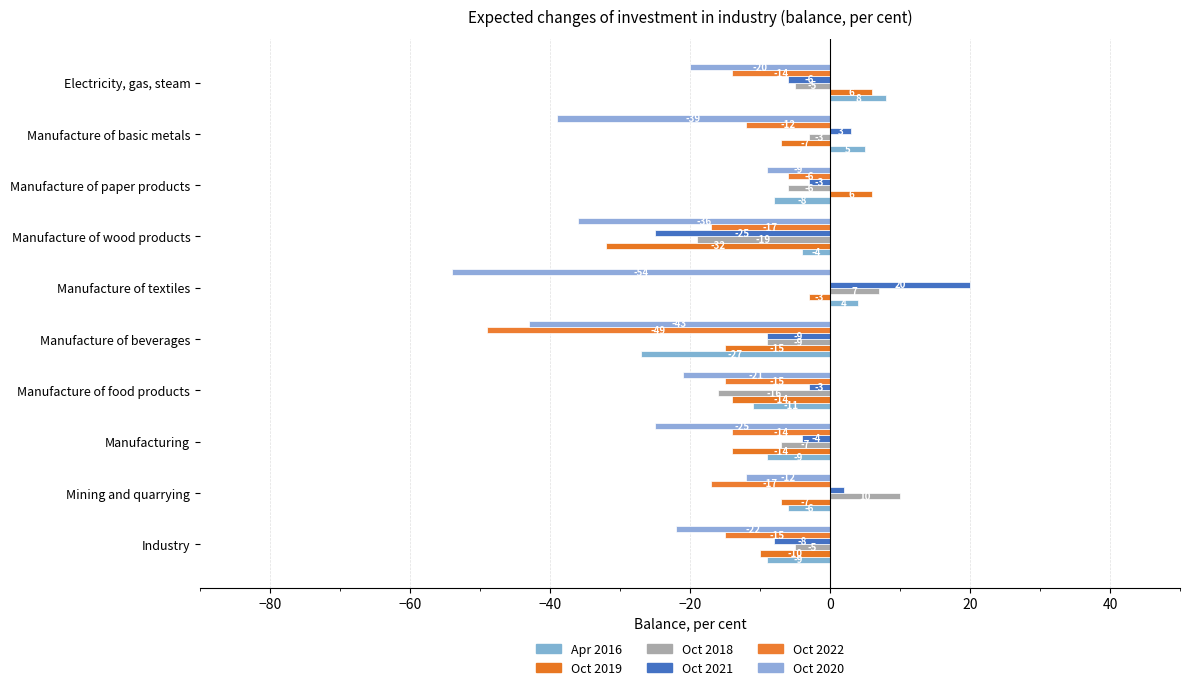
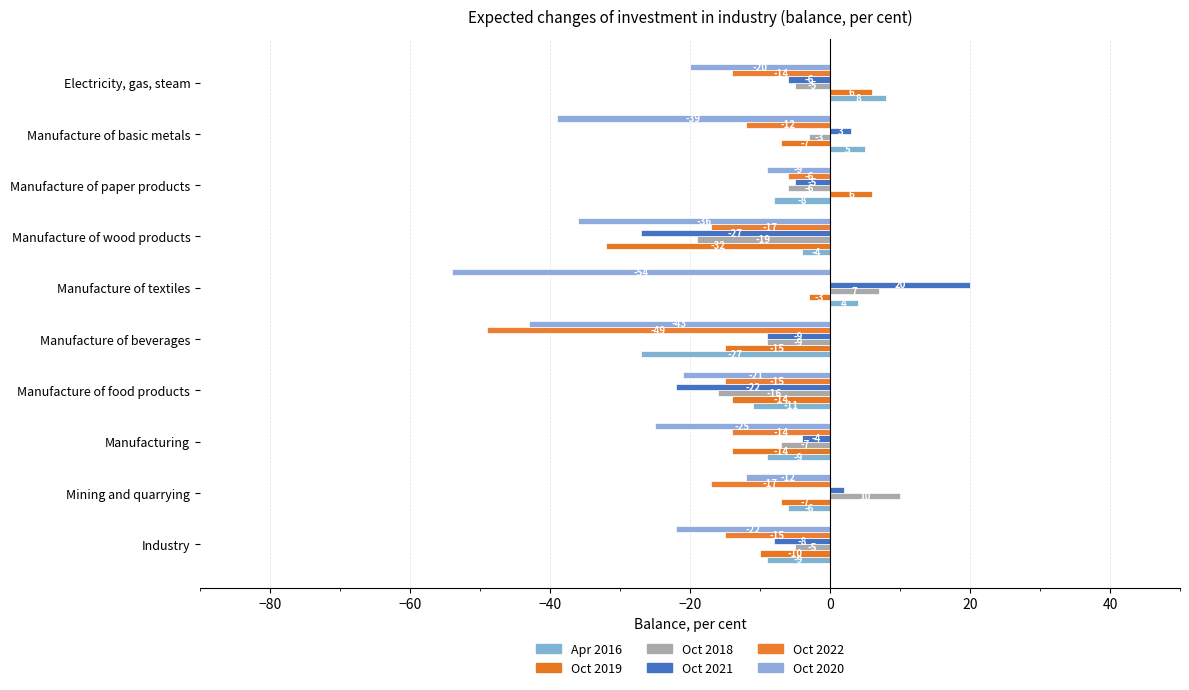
Oct 2021, Manufacture of paper products: -3 -> -5
Oct 2021, Manufacture of wood products: -25 -> -27
Oct 2021, Manufacture of food products: -3 -> -22
